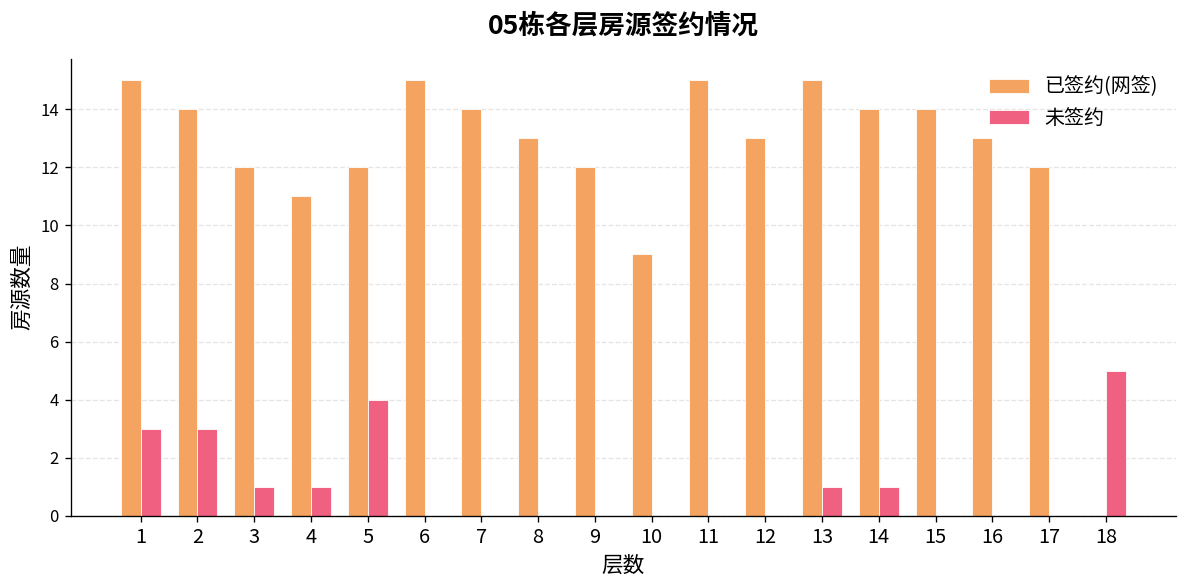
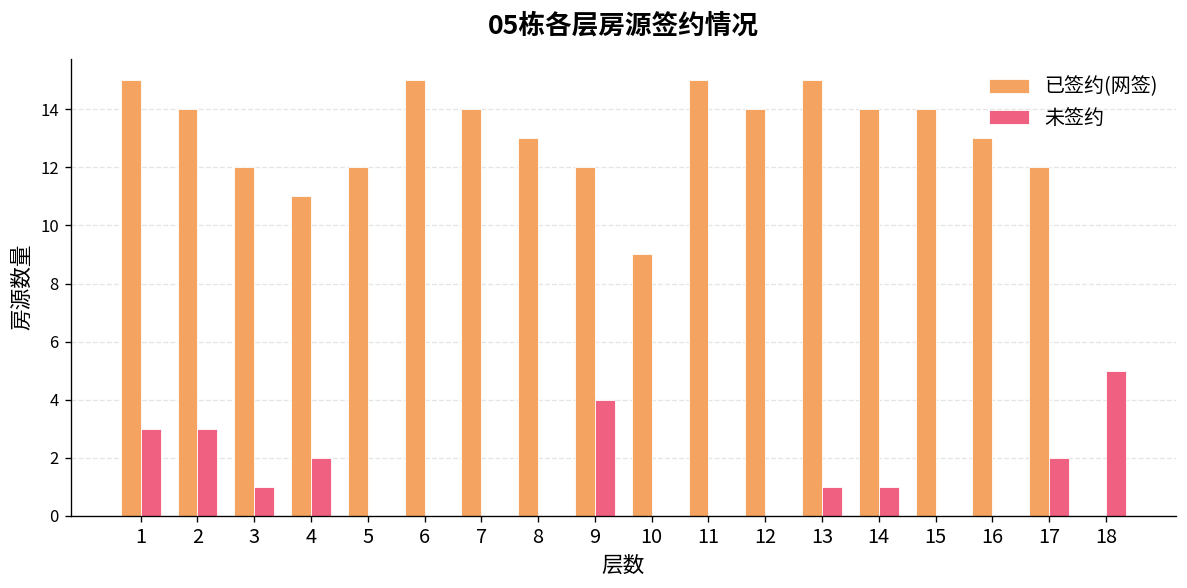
未签约, 4: 1 -> 2
未签约, 5: 4 -> 0
未签约, 9: 0 -> 4
已签约(网签), 12: 13 -> 14
未签约, 17: 0 -> 2
